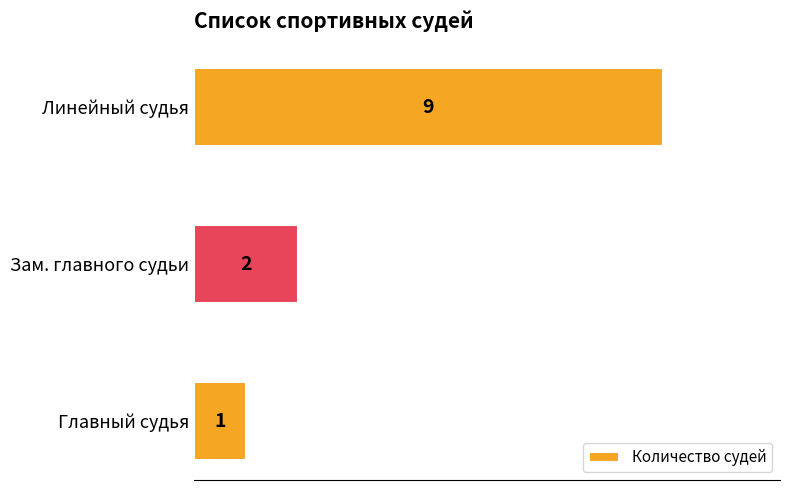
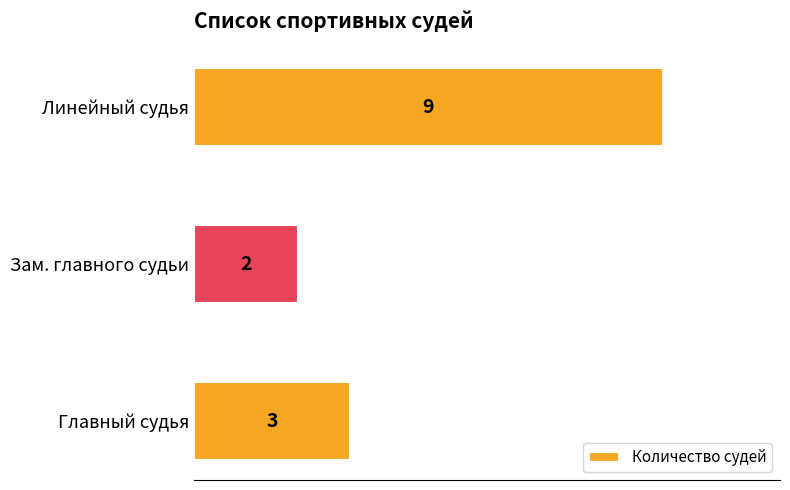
Главный судья: 1 -> 3
